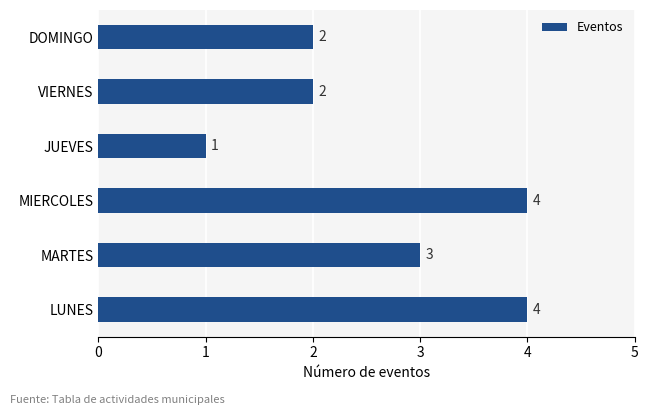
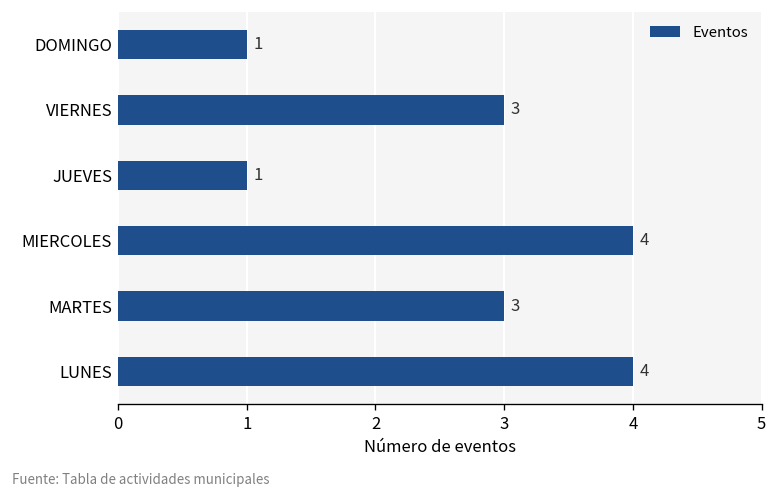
DOMINGO: 2 -> 1
VIERNES: 2 -> 3
